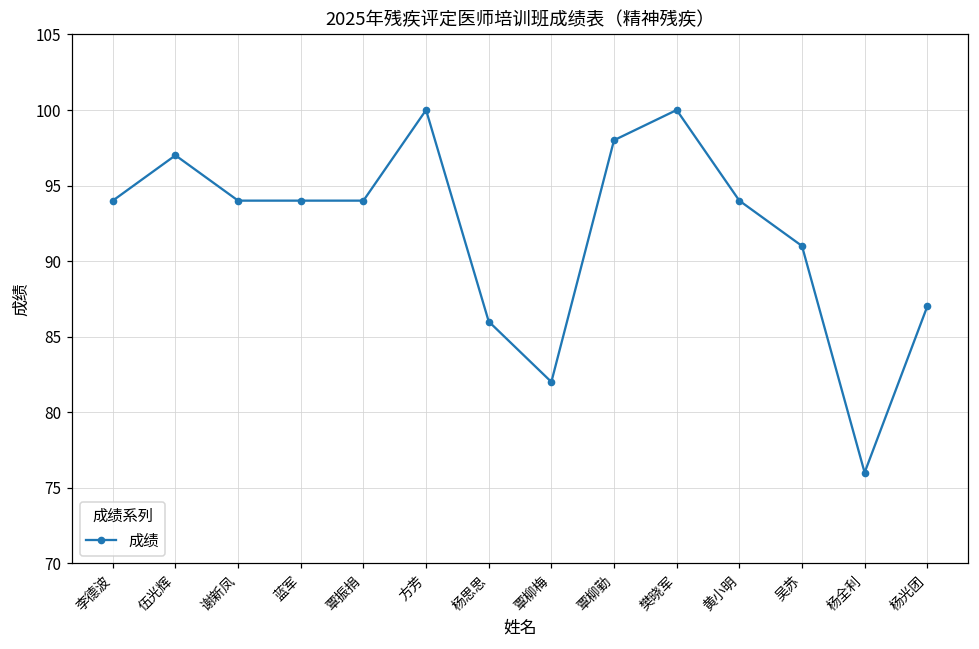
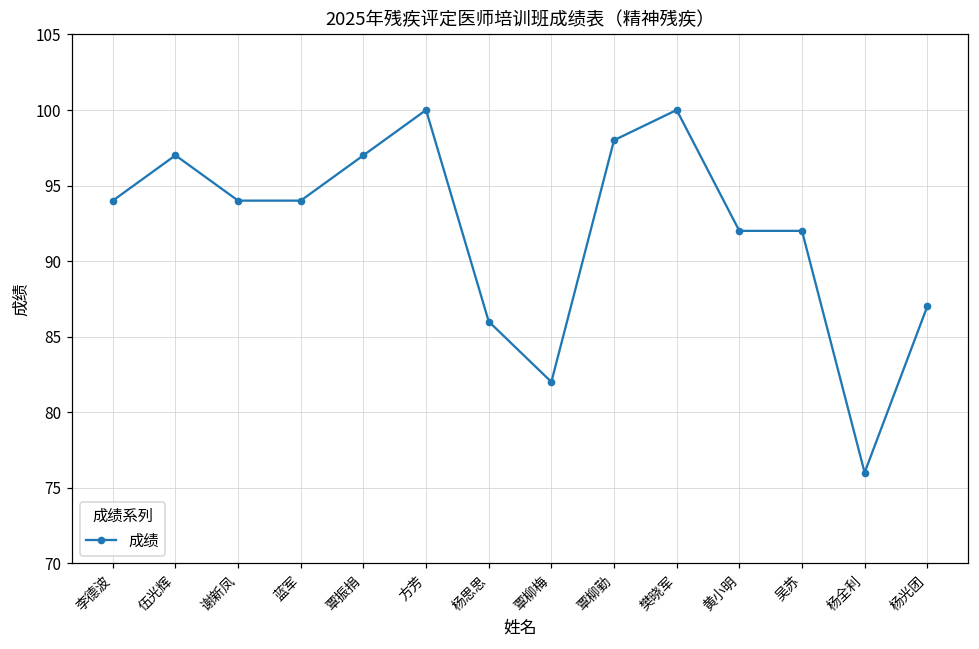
覃振捐: 94 -> 97
黄小明: 94 -> 92
吴苏: 91 -> 92
